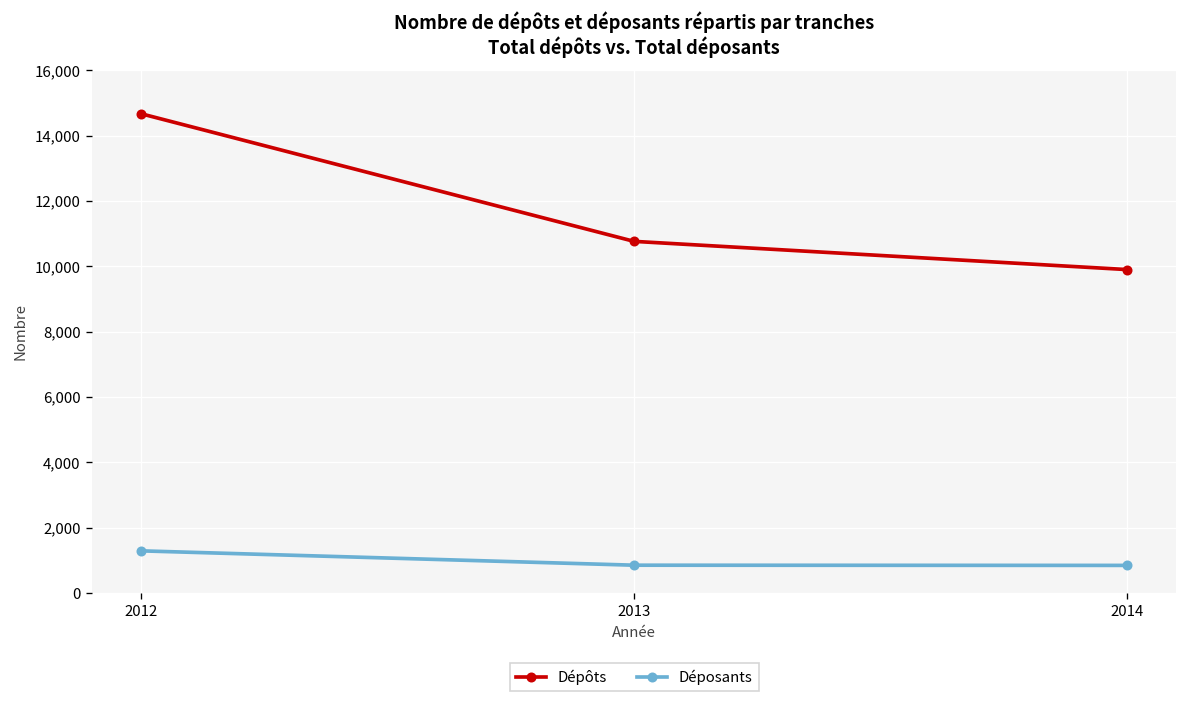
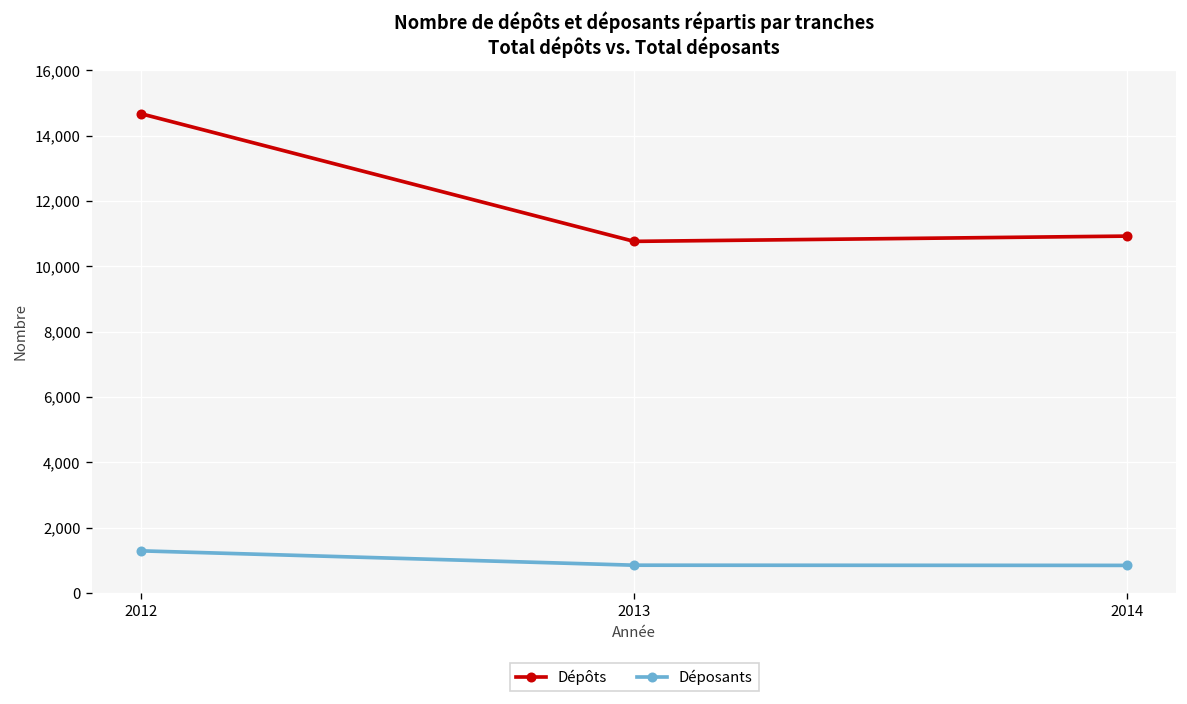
Dépôts, 2014: 9,900 -> 10,900
